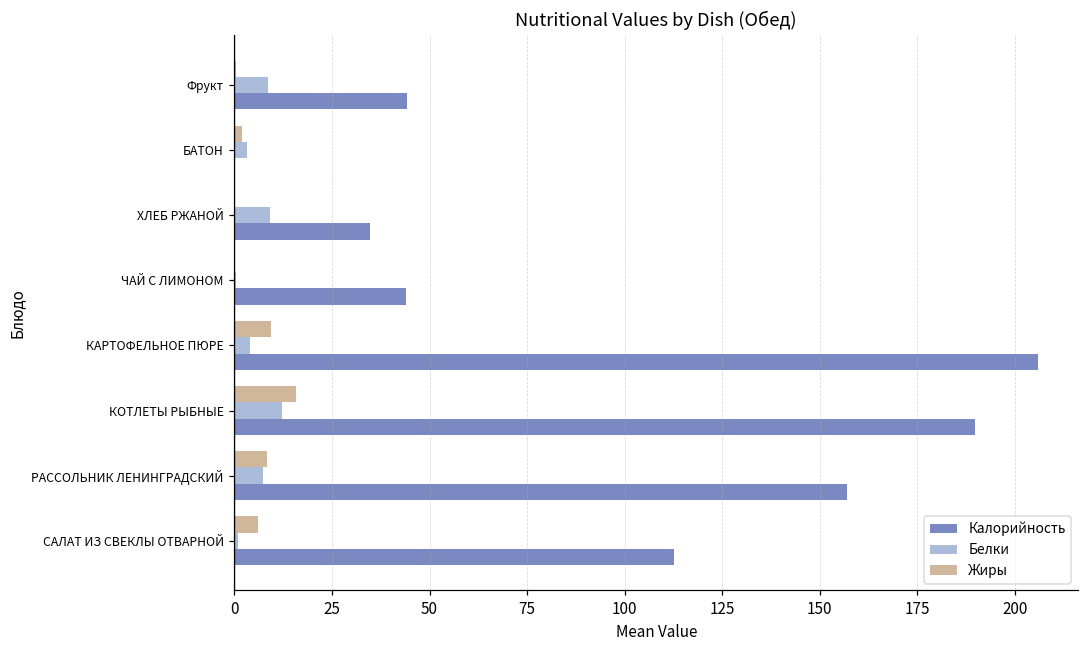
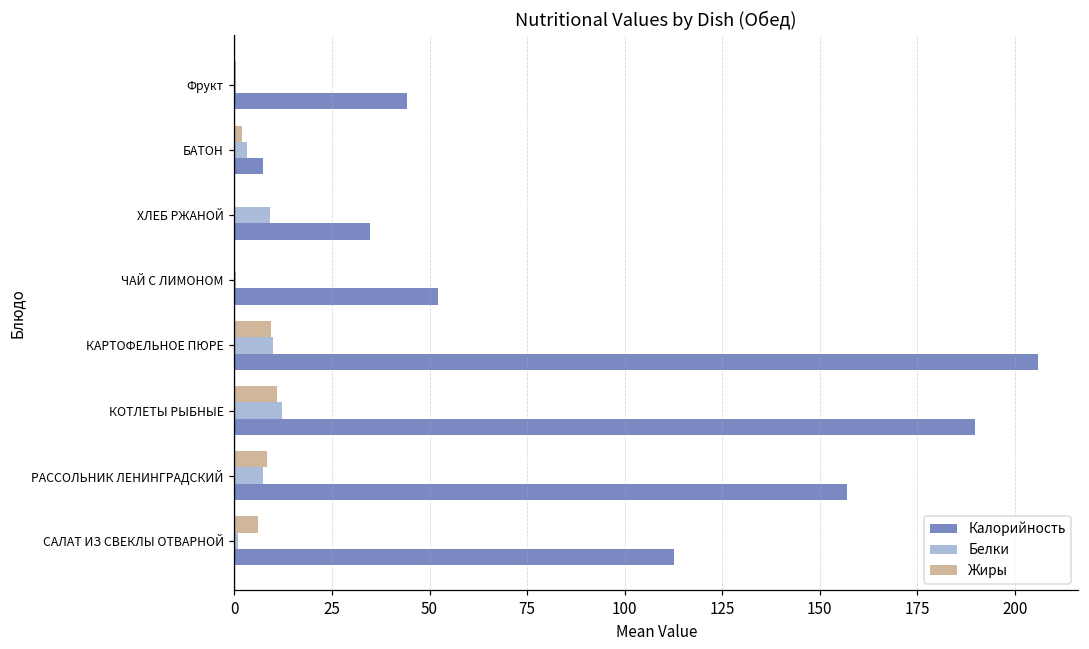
Белки, Фрукт: 9 -> 0
Калорийность, БАТОН: 0 -> 7
Калорийность, ЧАЙ С ЛИМОНОМ: 44 -> 52
Белки, КАРТОФЕЛЬНОЕ ПЮРЕ: 4 -> 10
Жиры, КОТЛЕТЫ РЫБНЫЕ: 16 -> 11
